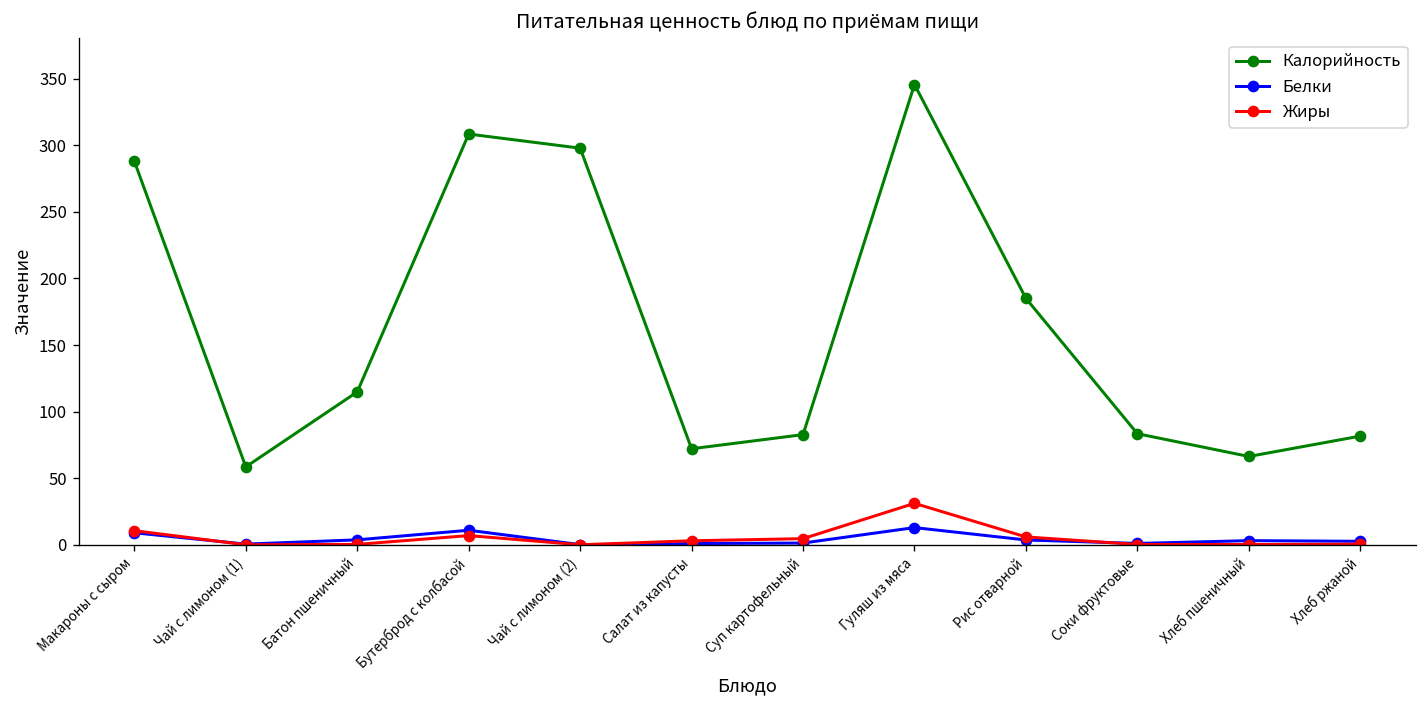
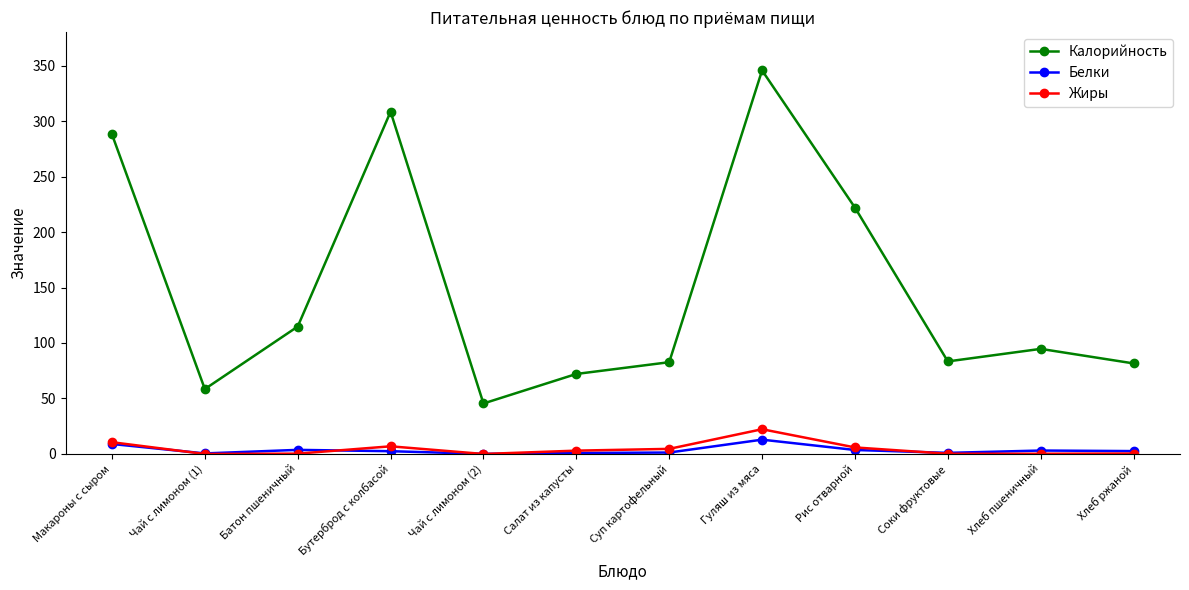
Белки, Бутерброд с колбасой: 11 -> 3
Калорийность, Чай с лимоном (2): 298 -> 46
Жиры, Гуляш из мяса: 31 -> 22
Калорийность, Рис отварной: 185 -> 222
Калорийность, Хлеб пшеничный: 66 -> 95
